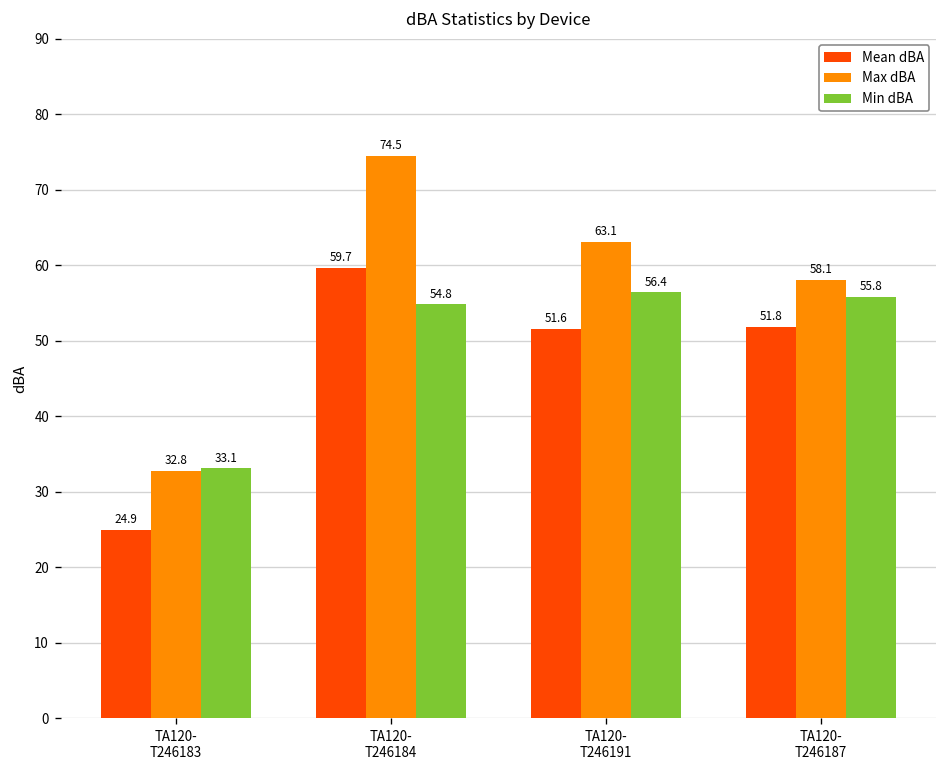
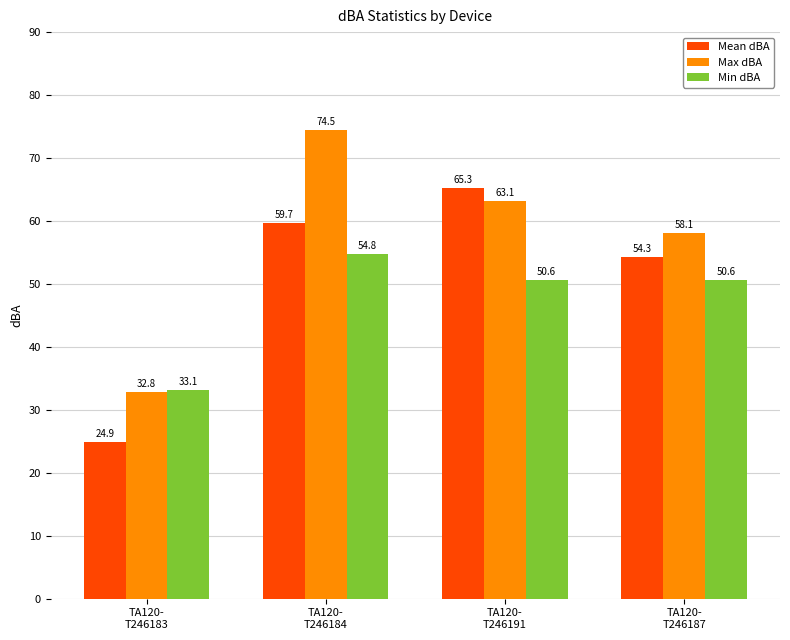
Mean dBA, TA120- T246191: 51.6 -> 65.3
Min dBA, TA120- T246191: 56.4 -> 50.6
Mean dBA, TA120- T246187: 51.8 -> 54.3
Min dBA, TA120- T246187: 55.8 -> 50.6
